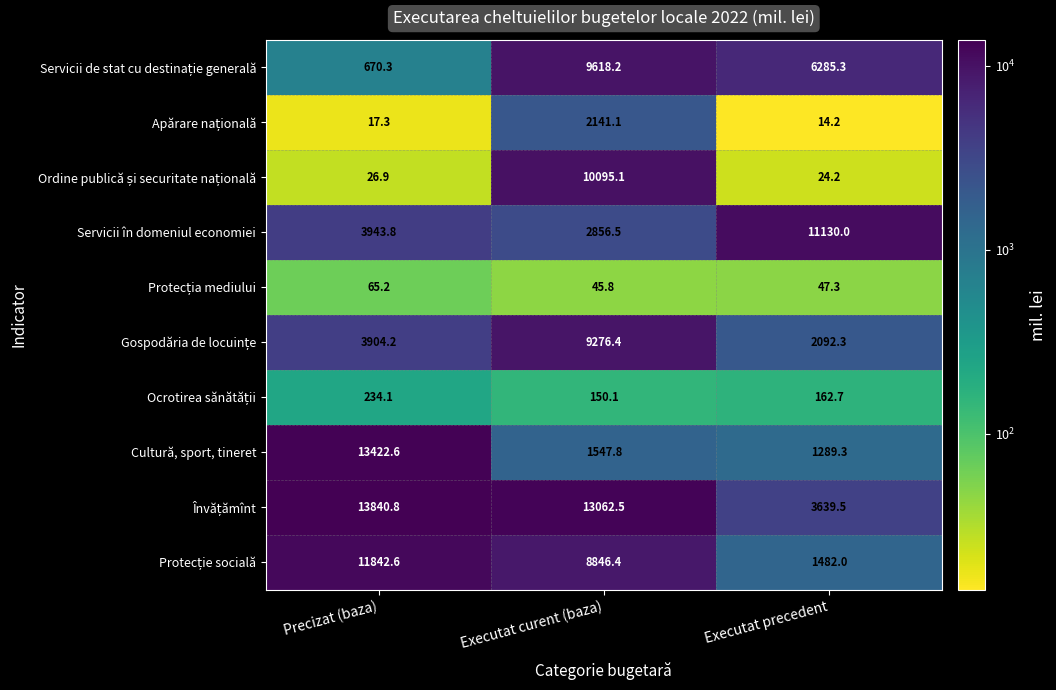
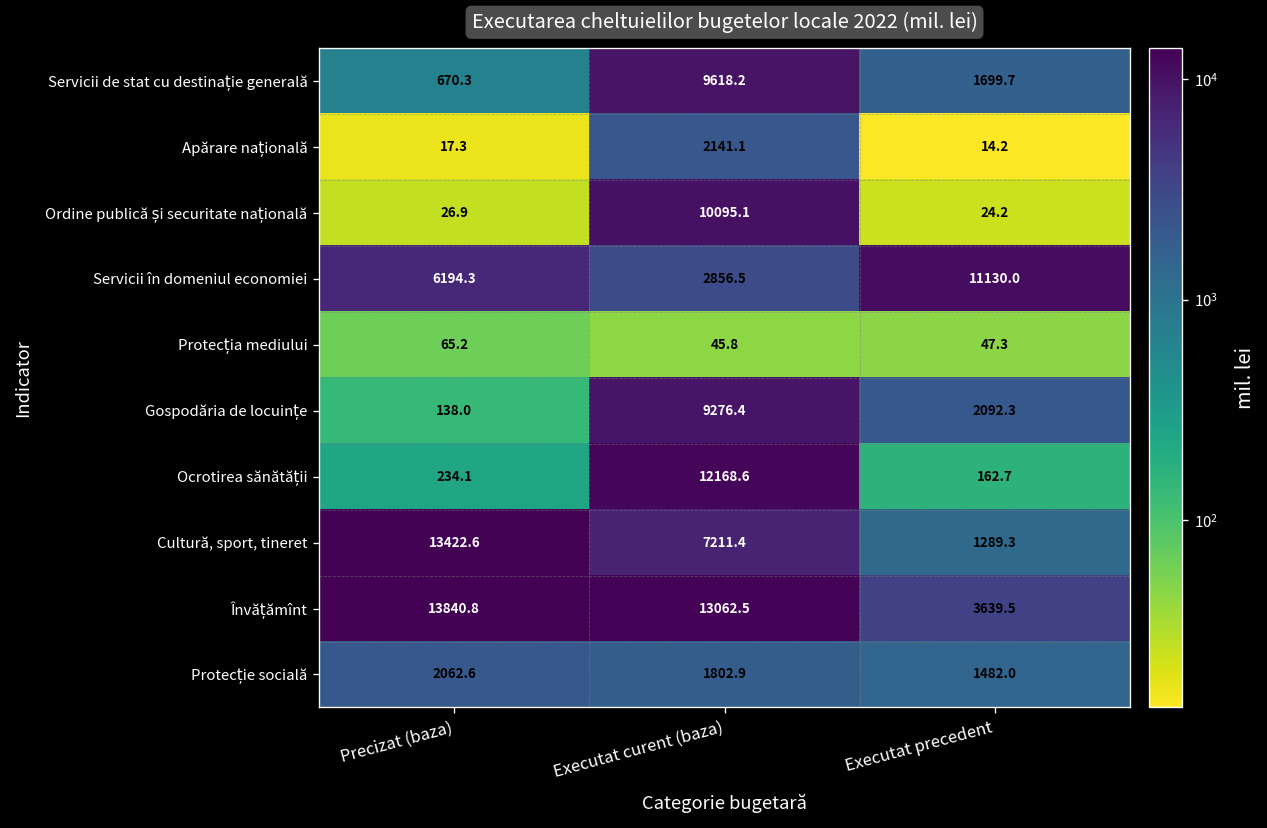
Servicii de stat cu destinație generală, Executat precedent: 6285.3 -> 1699.7
Servicii în domeniul economiei, Precizat (baza): 3943.8 -> 6194.3
Gospodăria de locuințe, Precizat (baza): 3904.2 -> 138.0
Ocrotirea sănătății, Executat curent (baza): 150.1 -> 12168.6
Cultură, sport, tineret, Executat curent (baza): 1547.8 -> 7211.4
Protecție socială, Precizat (baza): 11842.6 -> 2062.6
Protecție socială, Executat curent (baza): 8846.4 -> 1802.9
